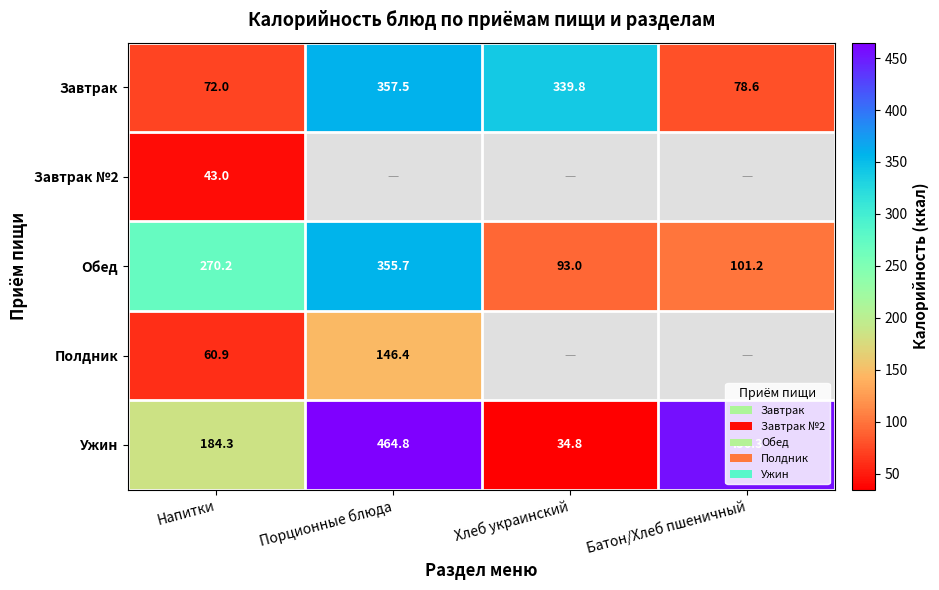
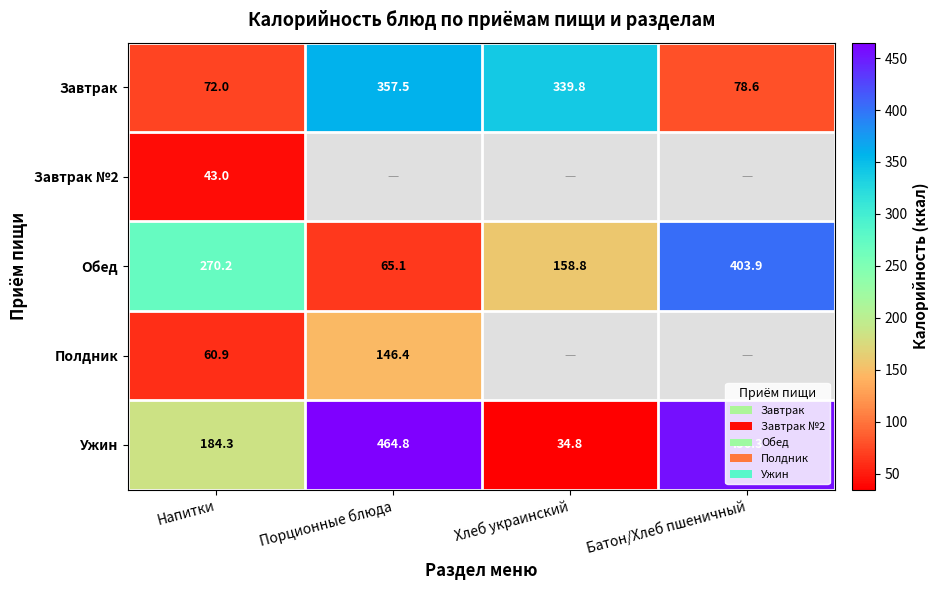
Обед, Порционные блюда: 355.7 -> 65.1
Обед, Хлеб украинский: 93.0 -> 158.8
Обед, Батон/Хлеб пшеничный: 101.2 -> 403.9
